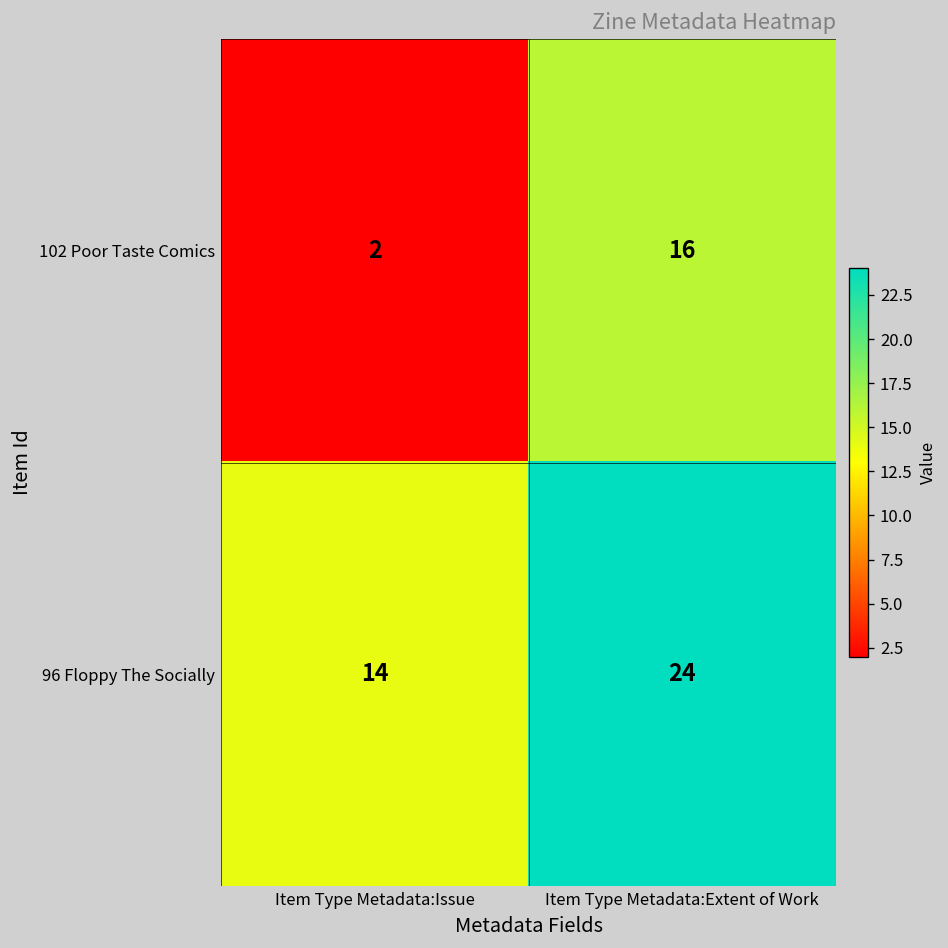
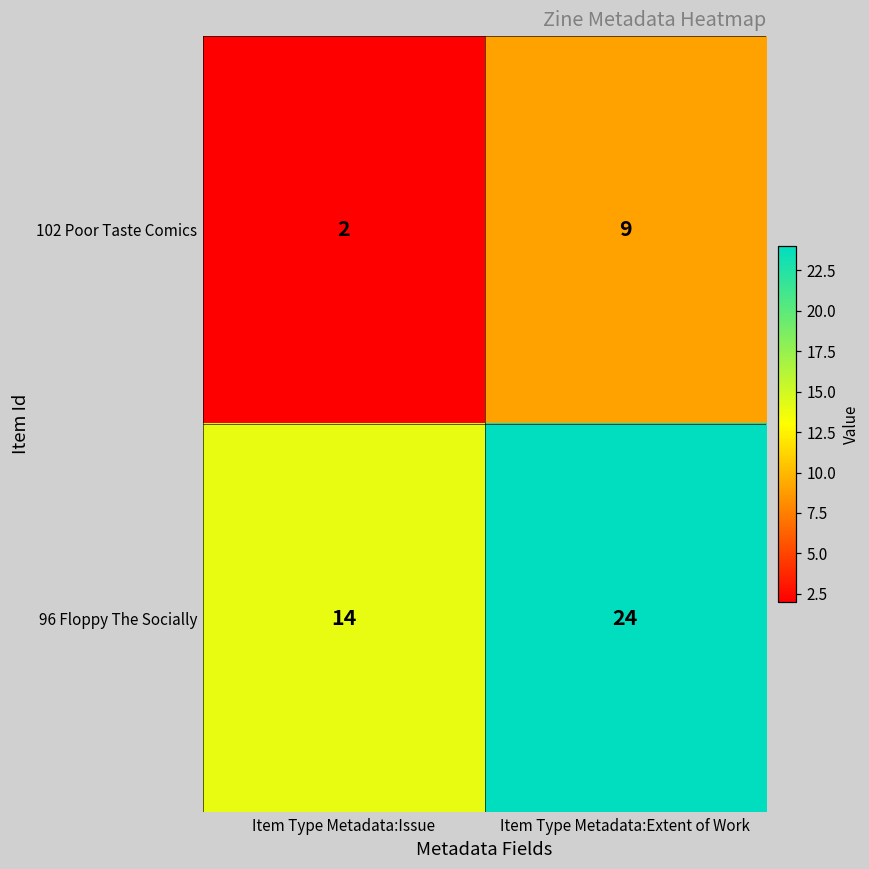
102 Poor Taste Comics, Item Type Metadata:Extent of Work: 16 -> 9
